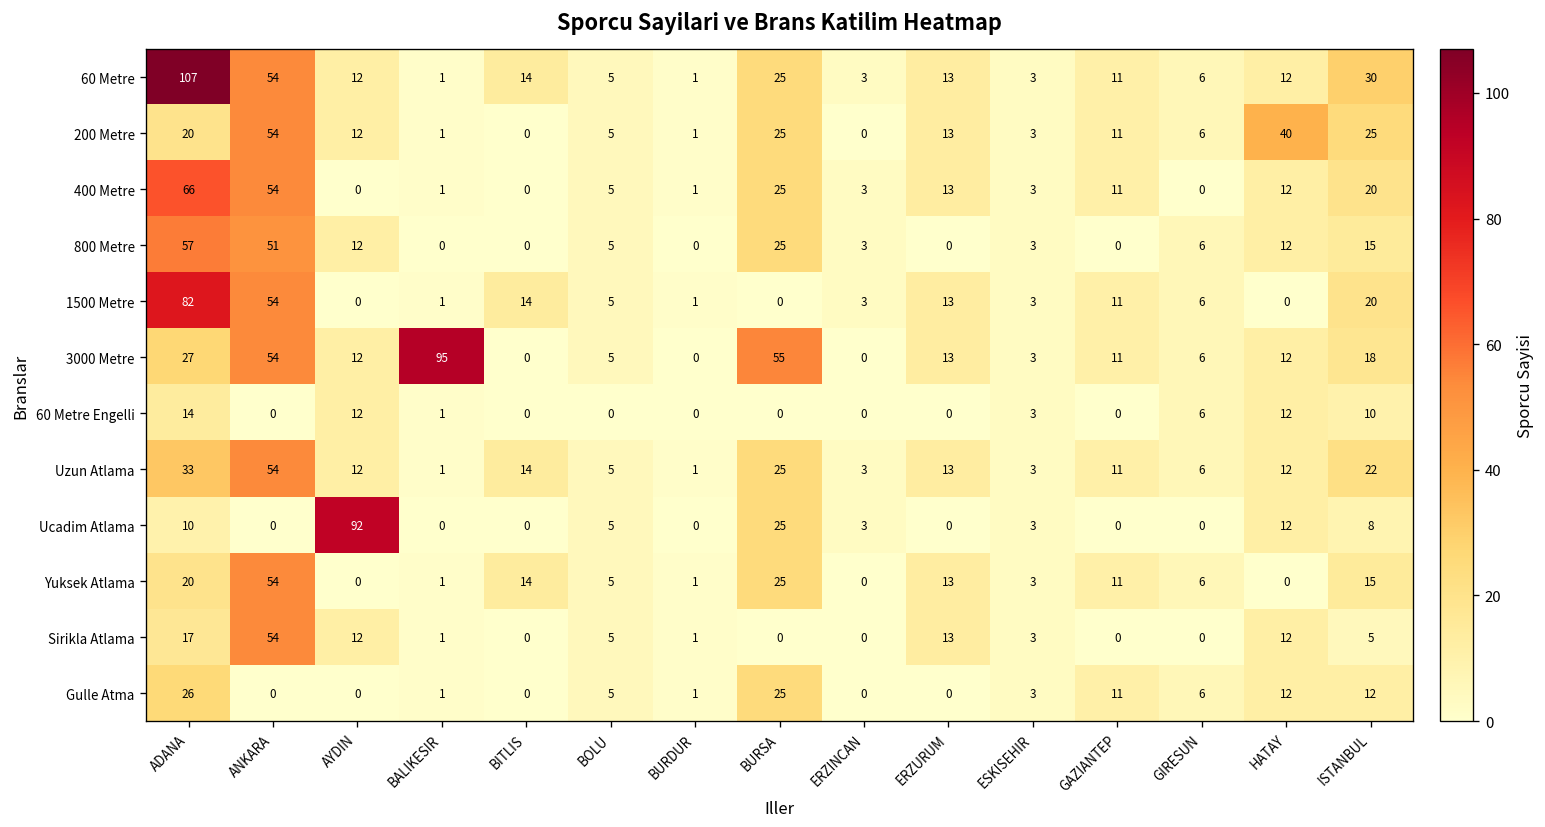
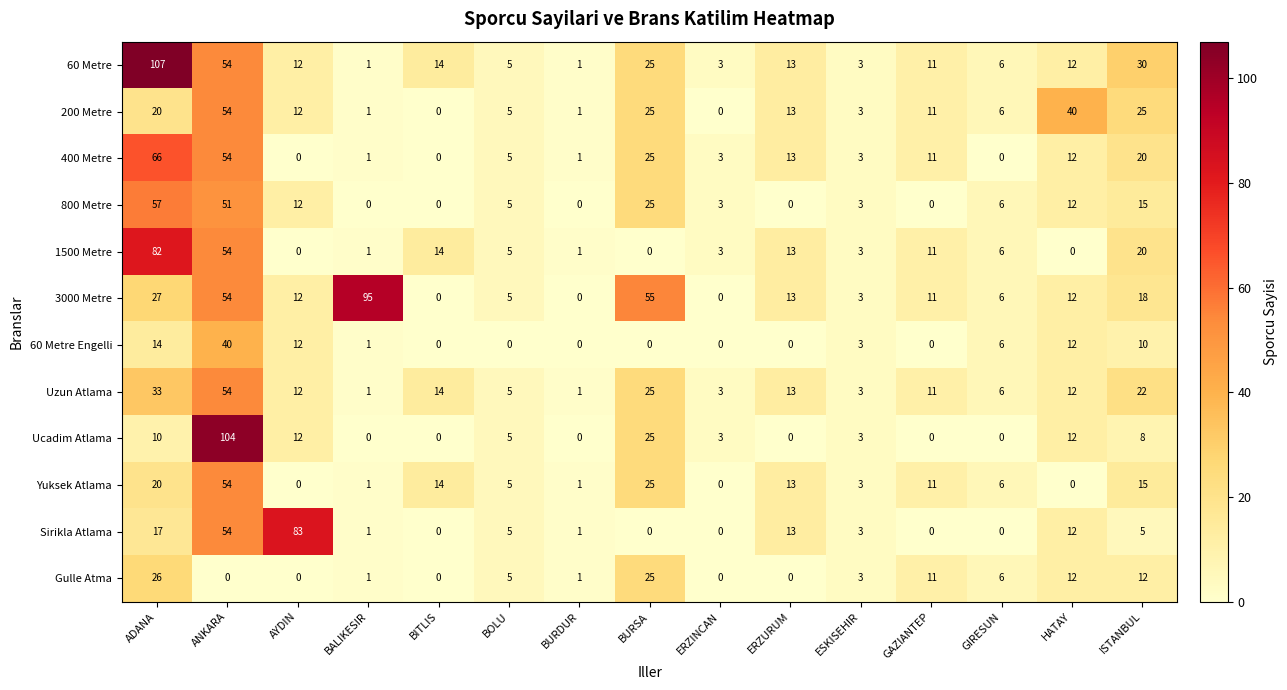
60 Metre Engelli, ANKARA: 0 -> 40
Ucadim Atlama, ANKARA: 0 -> 104
Ucadim Atlama, AYDIN: 92 -> 12
Sirikla Atlama, AYDIN: 12 -> 83
